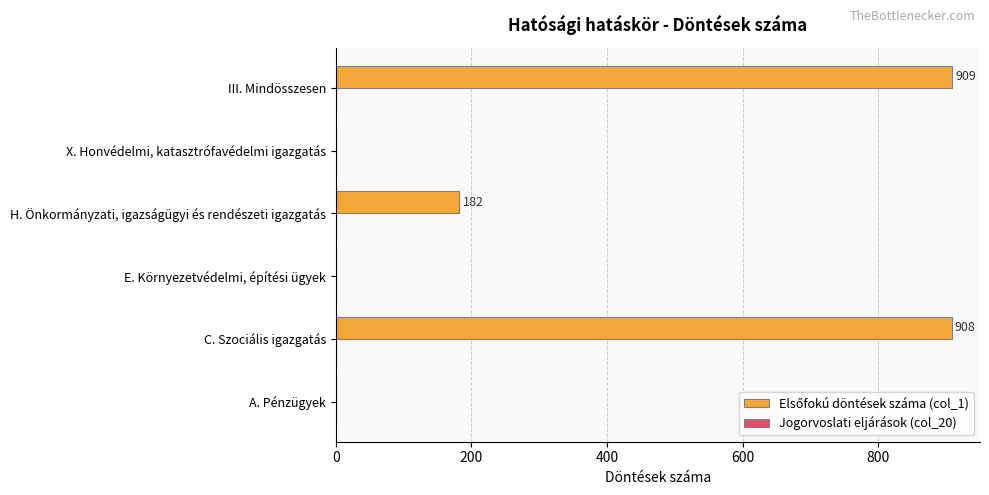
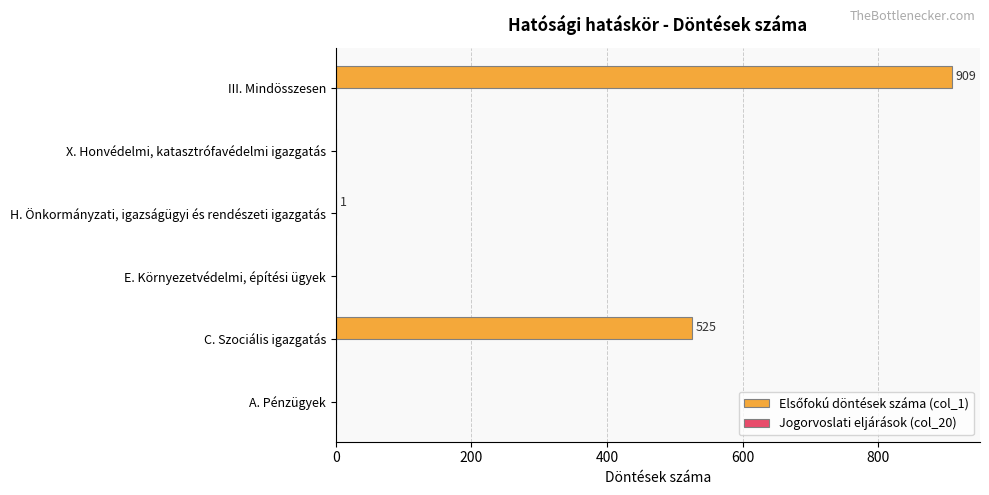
Elsőfokú döntések száma (col_1), H. Önkormányzati, igazságügyi és rendészeti igazgatás: 182 -> 1
Elsőfokú döntések száma (col_1), C. Szociális igazgatás: 908 -> 525
